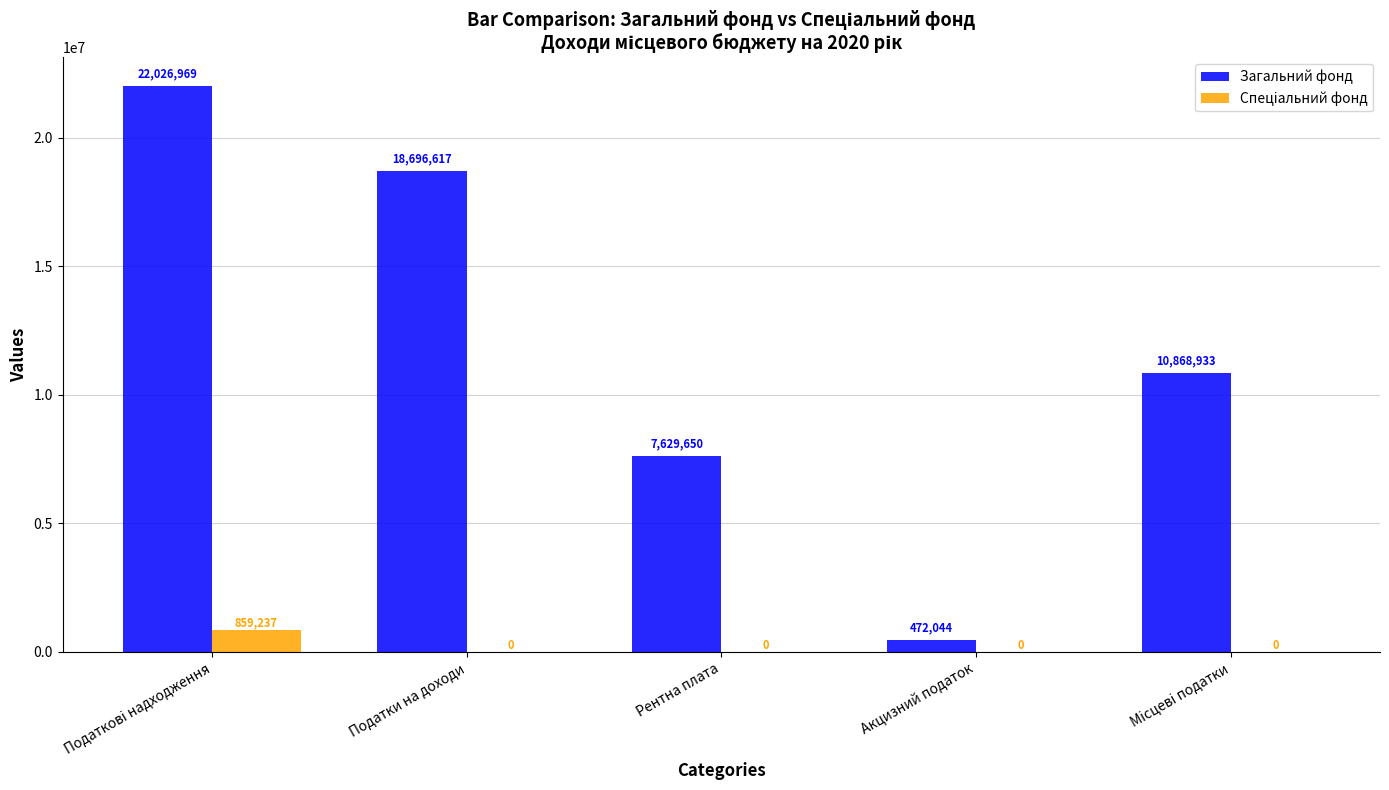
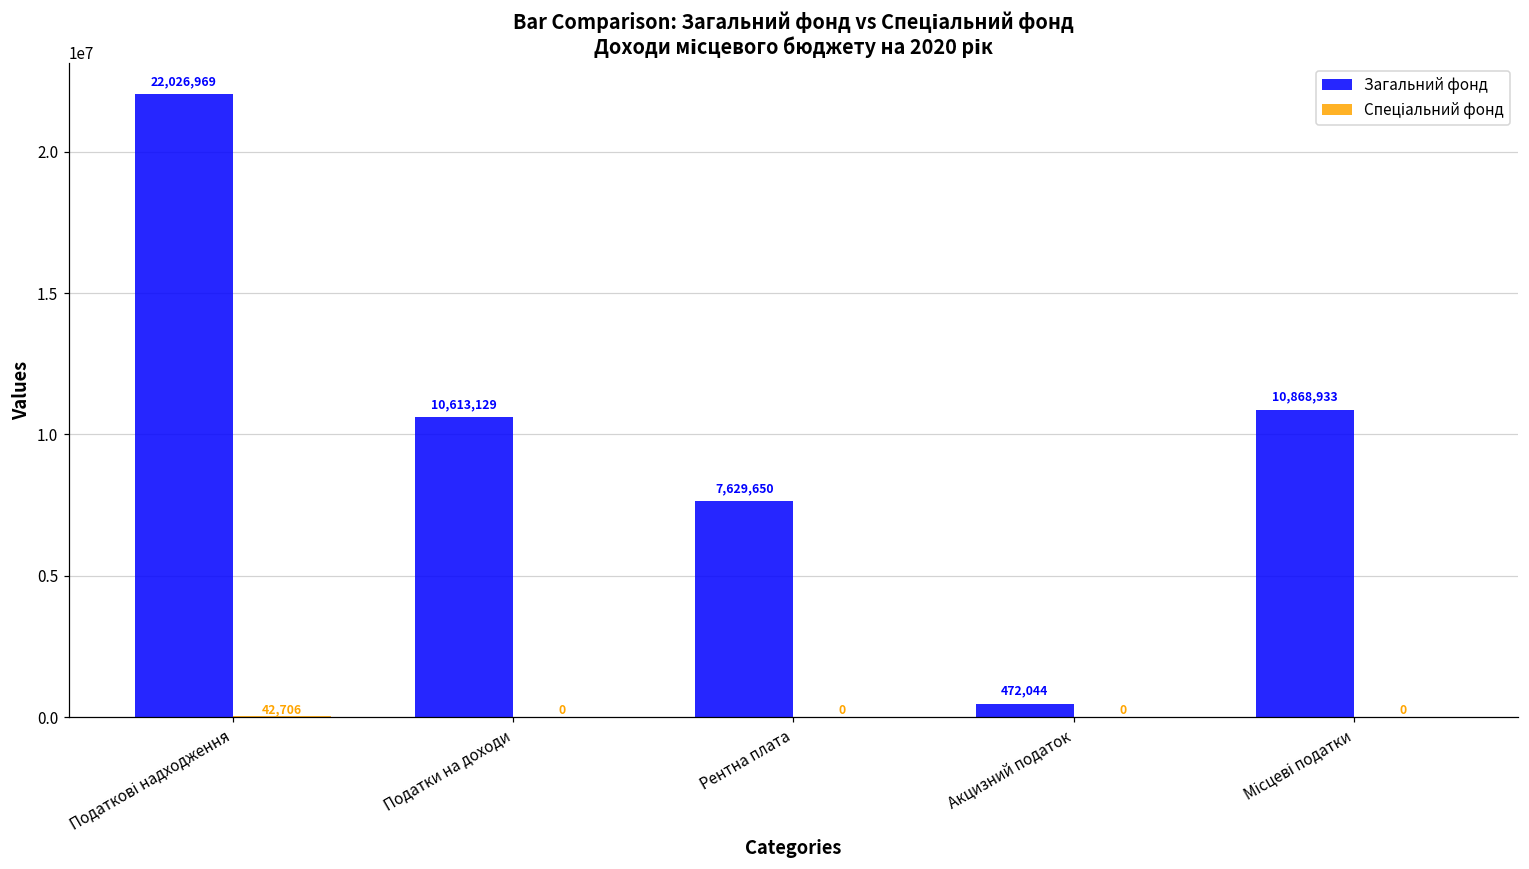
Спеціальний фонд, Податкові надходження: 859,237 -> 42,706
Загальний фонд, Податки на доходи: 18,696,617 -> 10,613,129
